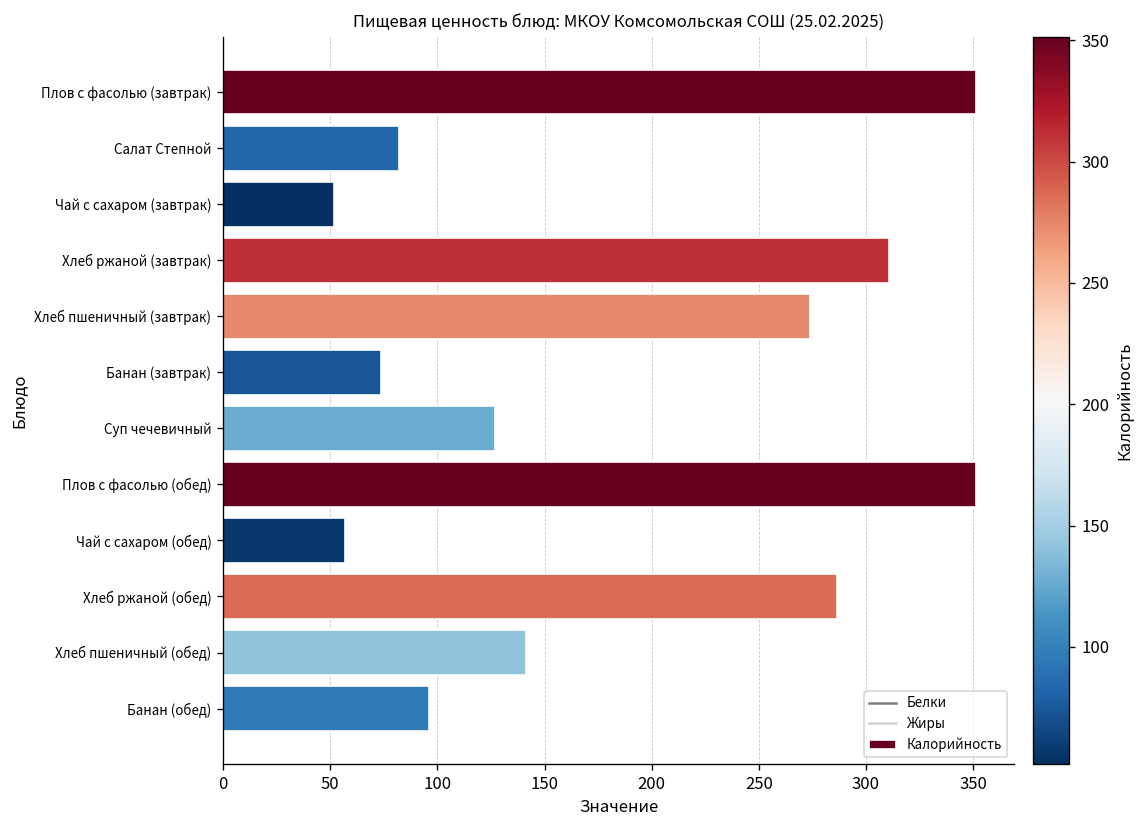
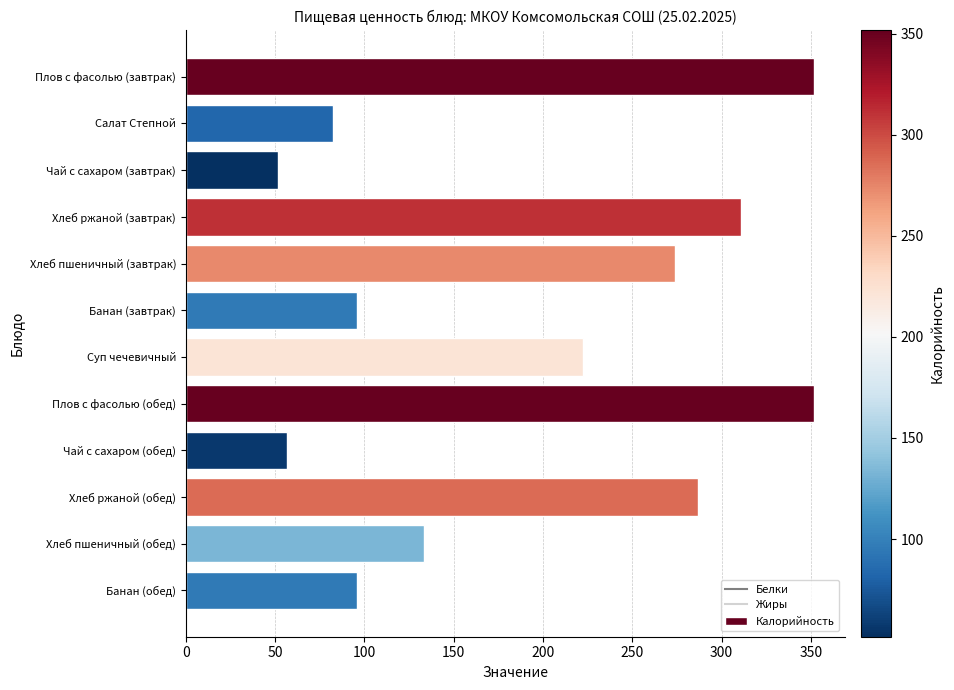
Банан (завтрак): 74 -> 96
Суп чечевичный: 127 -> 222
Хлеб пшеничный (обед): 141 -> 134
